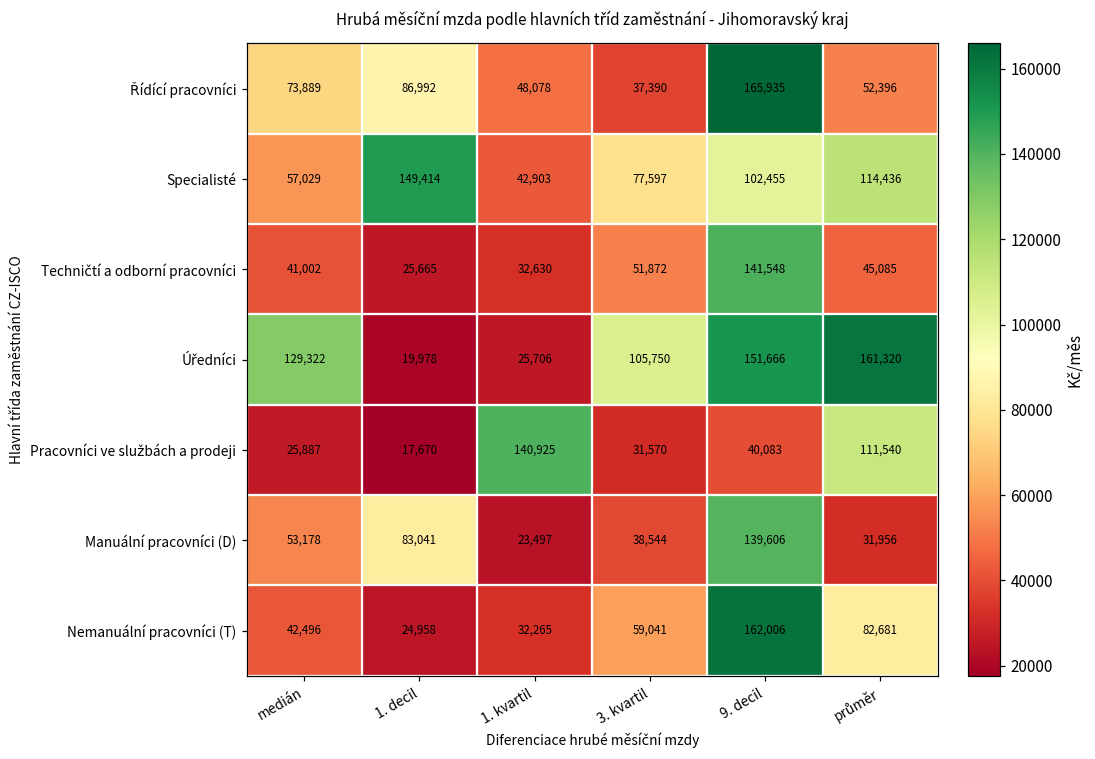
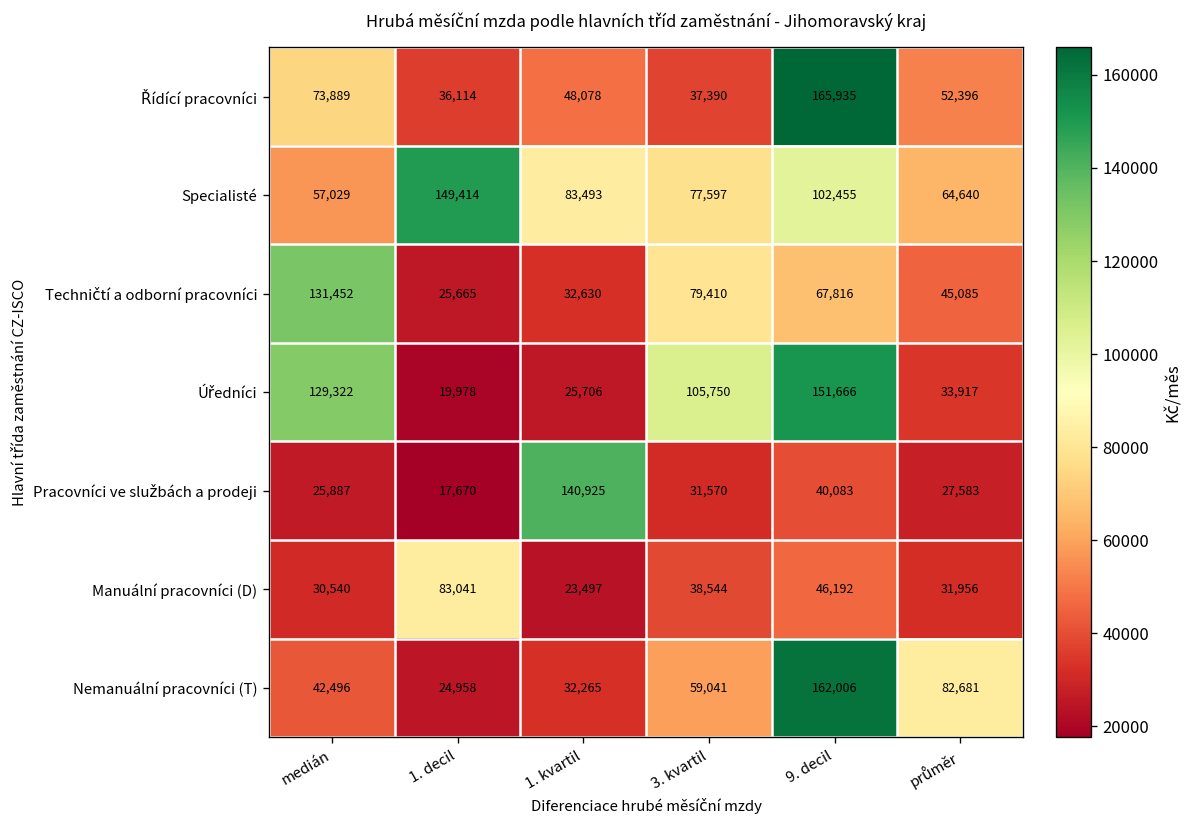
Řídící pracovníci, 1. decil: 86,992 -> 36,114
Specialisté, 1. kvartil: 42,903 -> 83,493
Specialisté, průměr: 114,436 -> 64,640
Techničtí a odborní pracovníci, medián: 41,002 -> 131,452
Techničtí a odborní pracovníci, 3. kvartil: 51,872 -> 79,410
Techničtí a odborní pracovníci, 9. decil: 141,548 -> 67,816
Úředníci, průměr: 161,320 -> 33,917
Pracovníci ve službách a prodeji, průměr: 111,540 -> 27,583
Manuální pracovníci (D), medián: 53,178 -> 30,540
Manuální pracovníci (D), 9. decil: 139,606 -> 46,192
